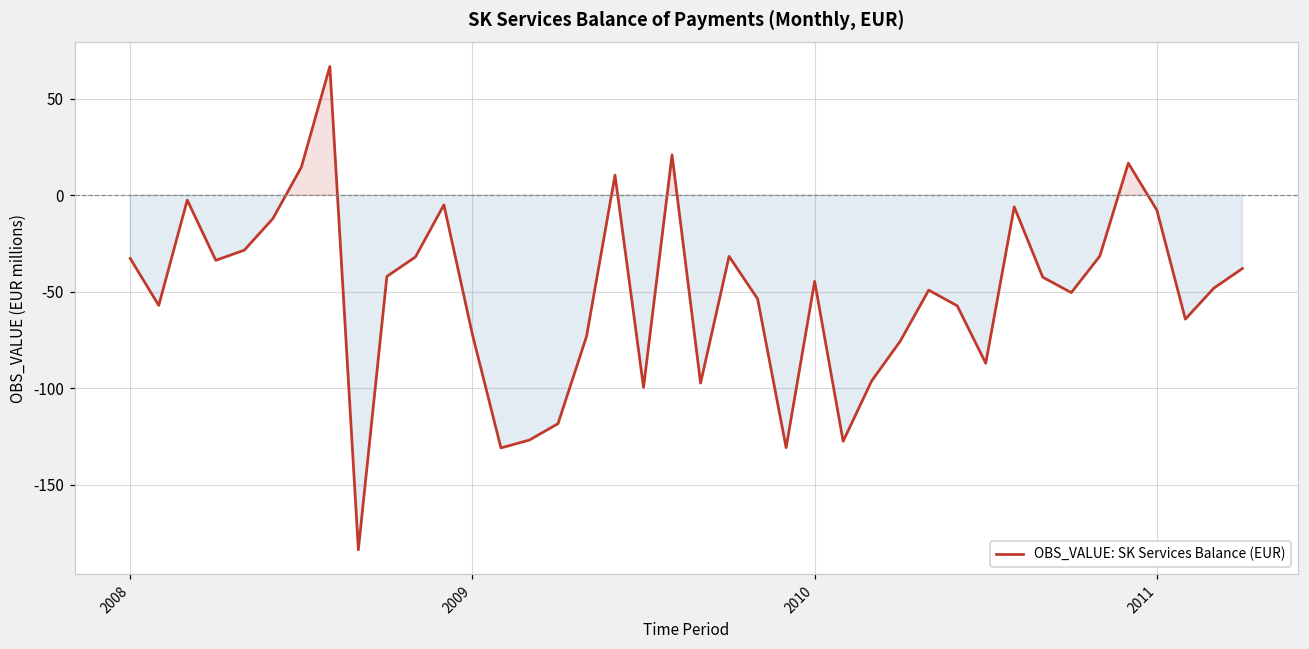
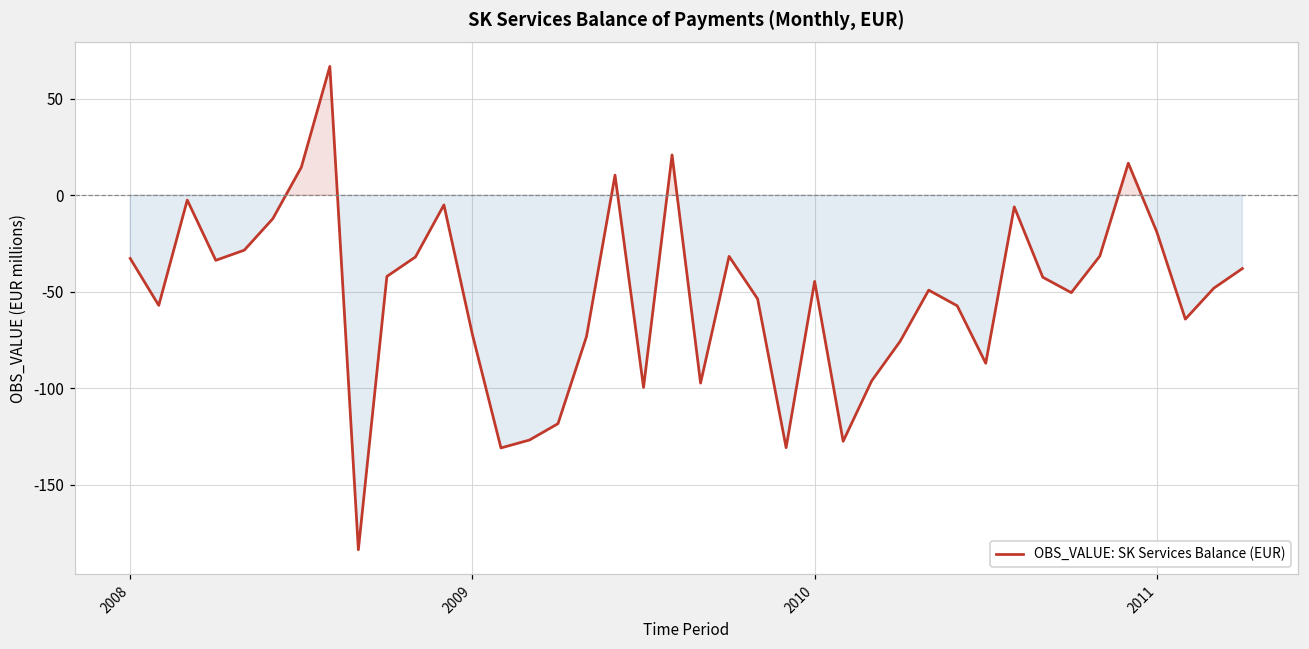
2011: -8 -> -19
